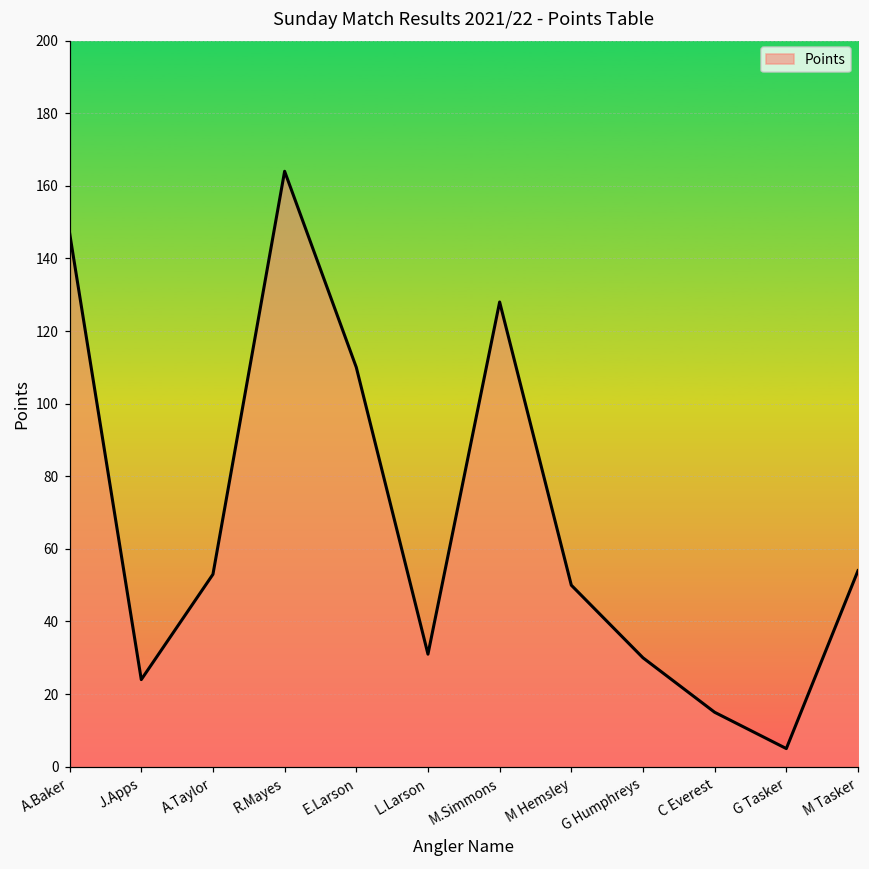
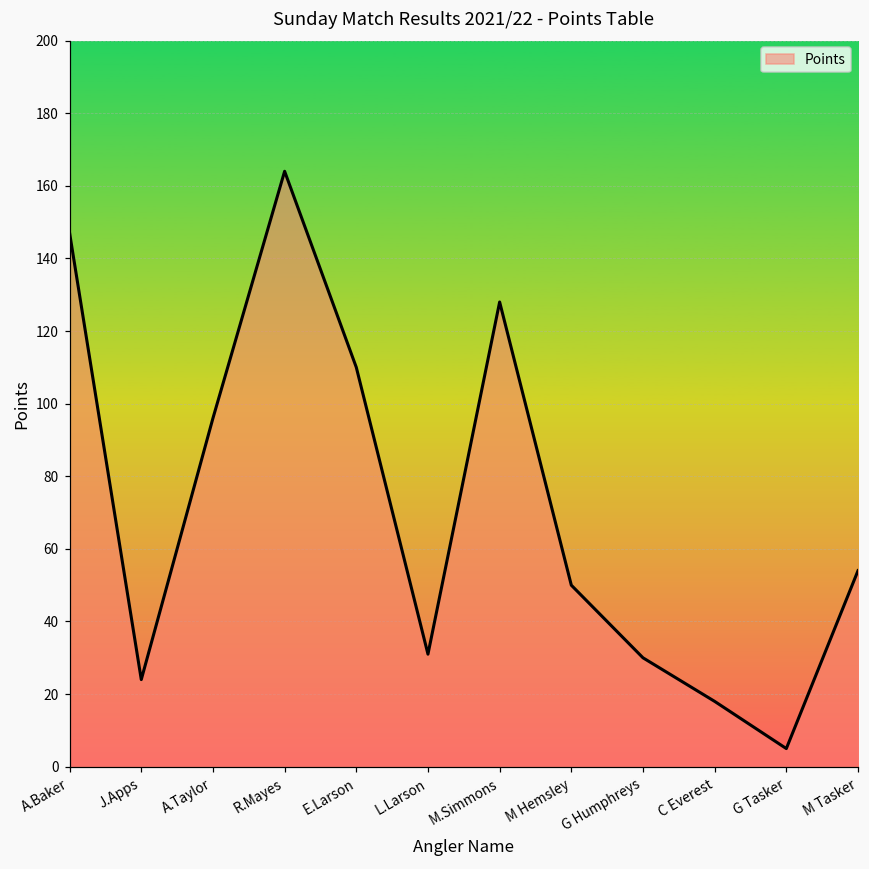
A.Taylor: 53 -> 96
C Everest: 15 -> 18
